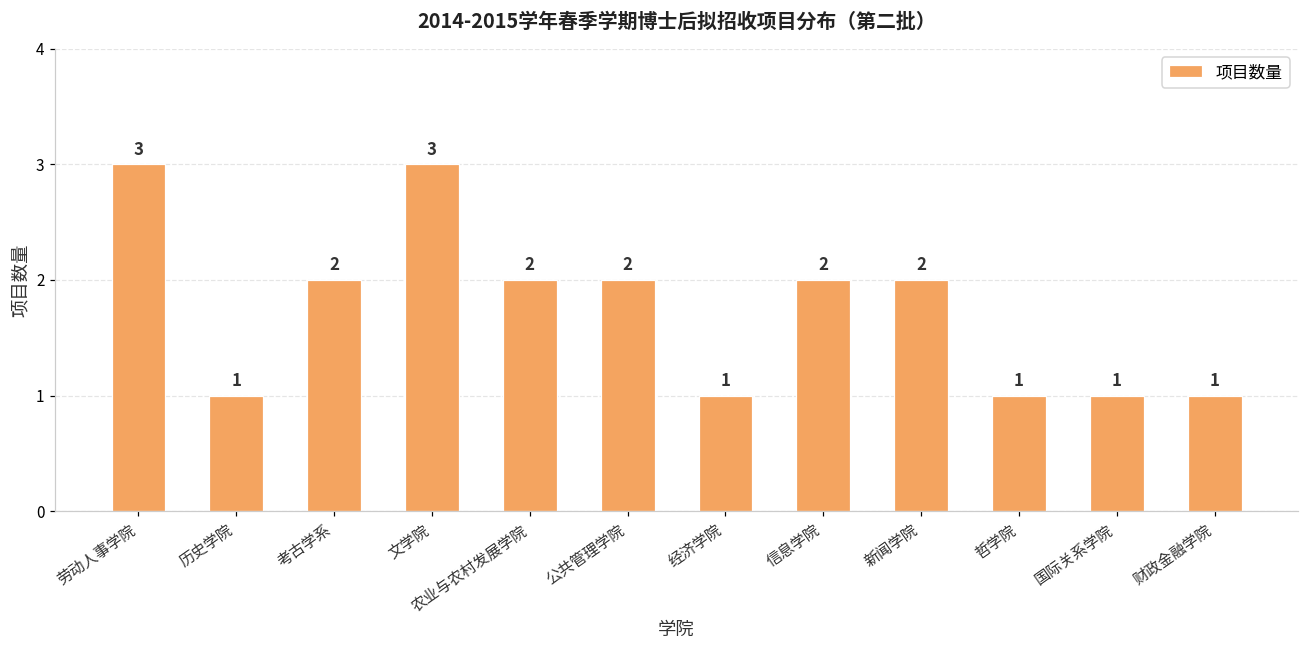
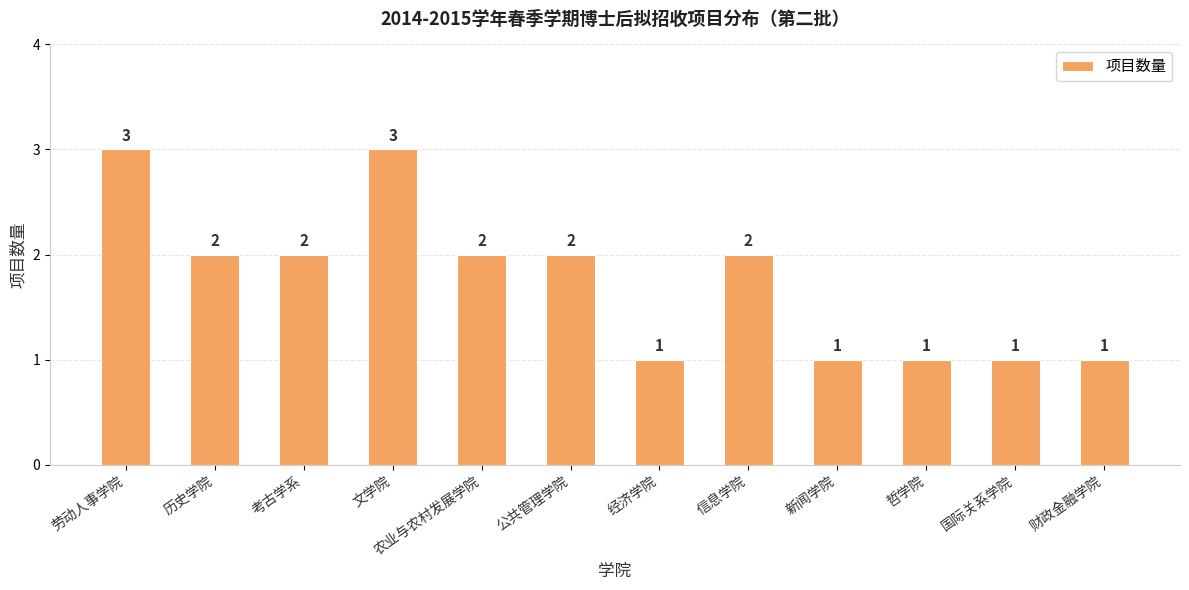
历史学院: 1 -> 2
新闻学院: 2 -> 1
